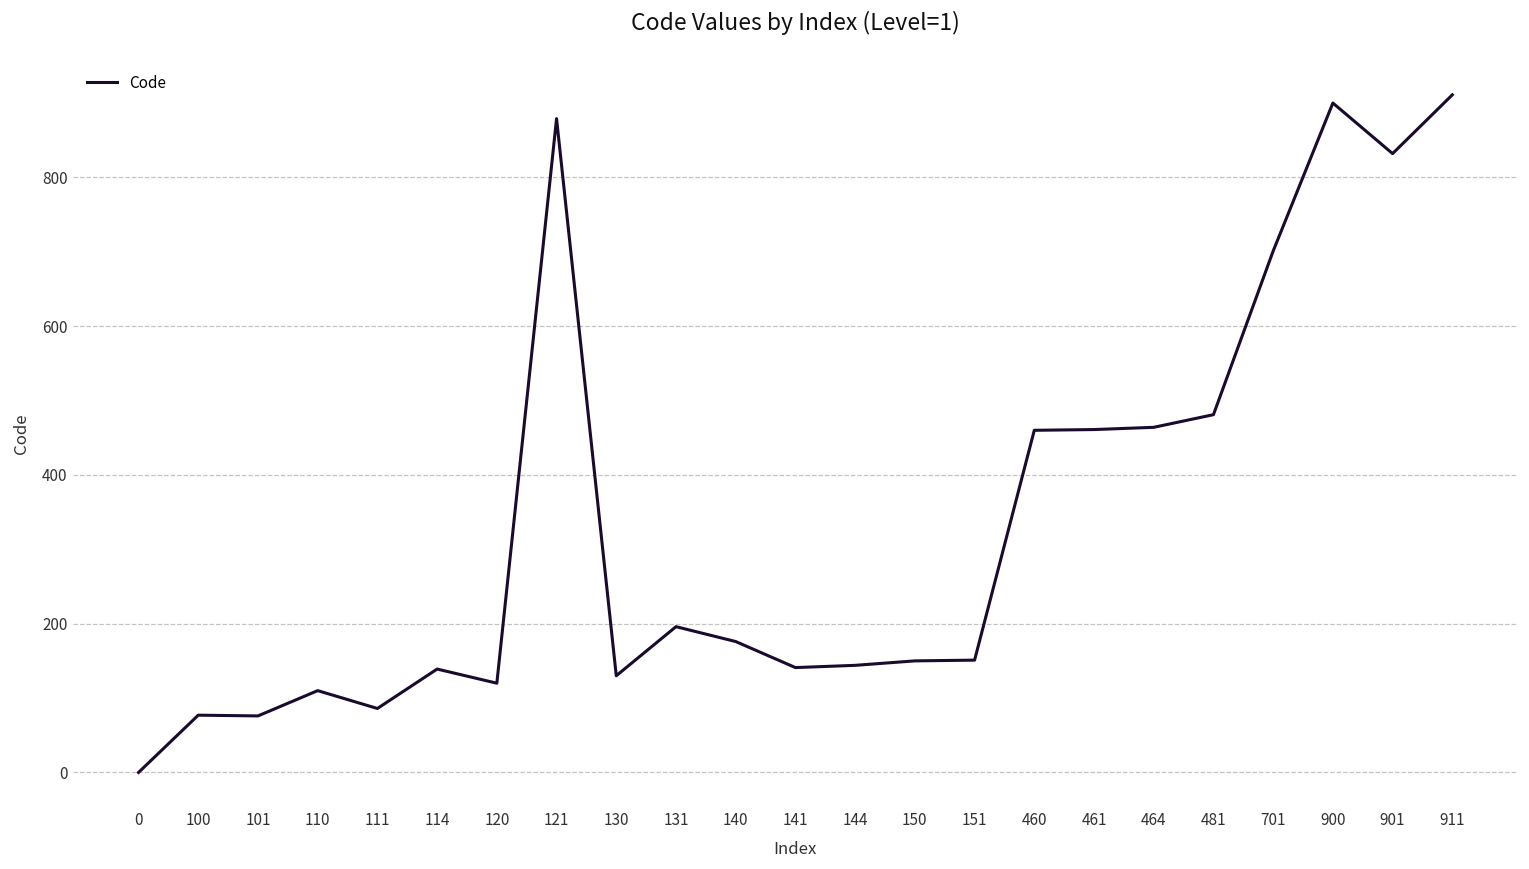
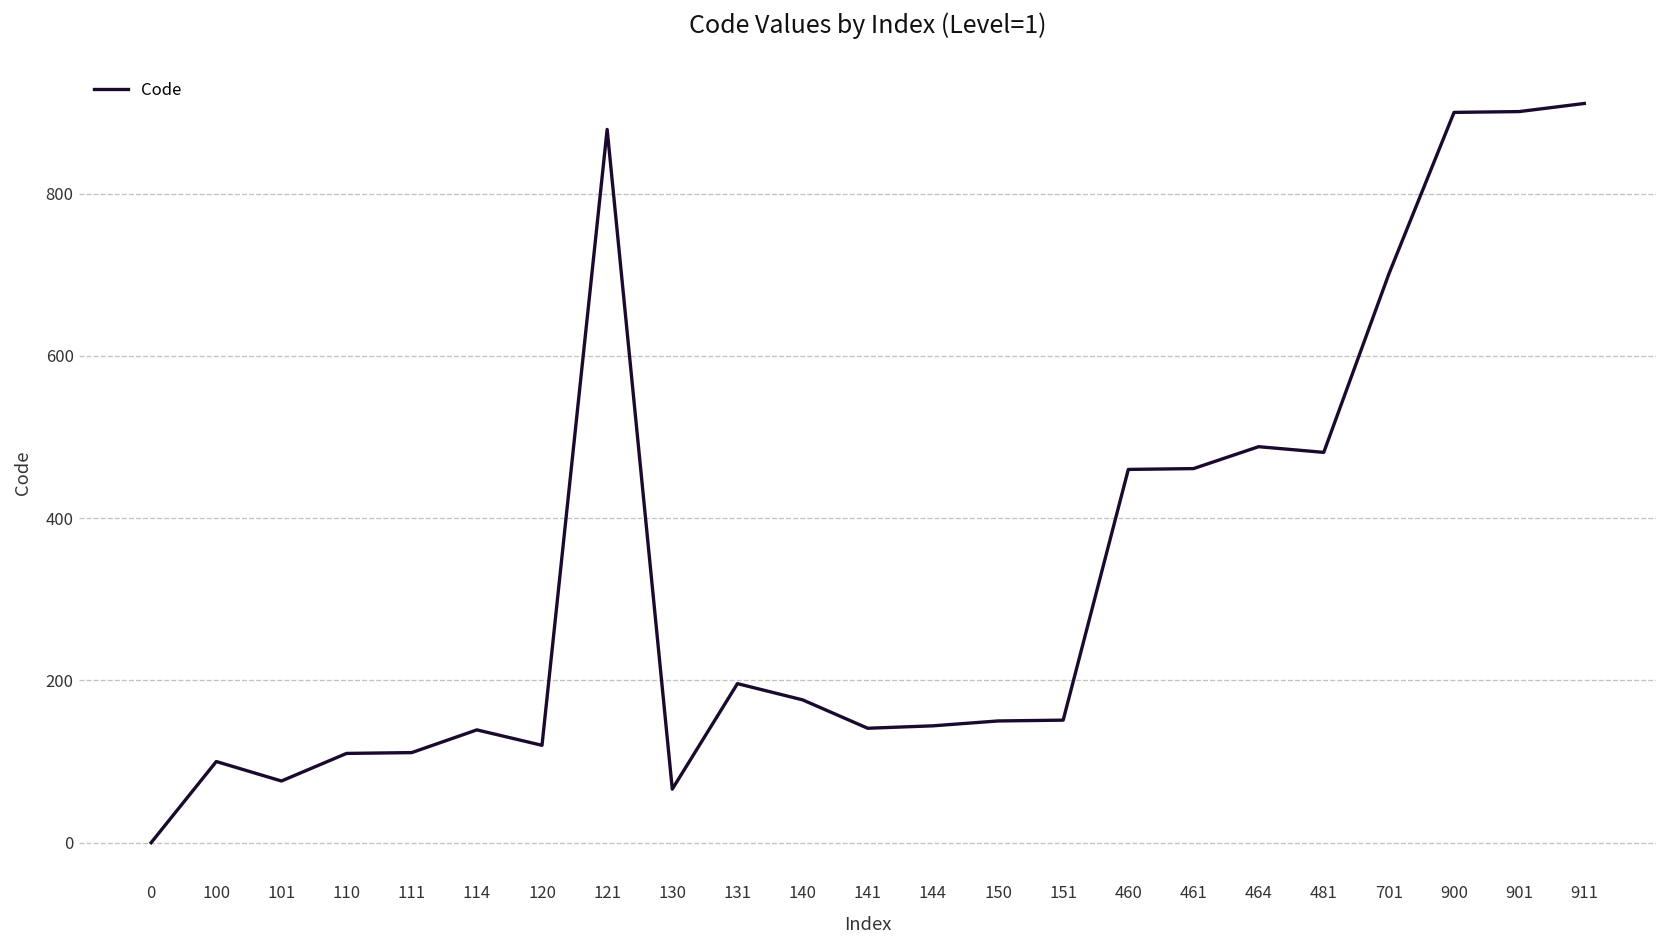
100: 80 -> 100
111: 90 -> 110
130: 130 -> 70
464: 460 -> 490
901: 830 -> 900
